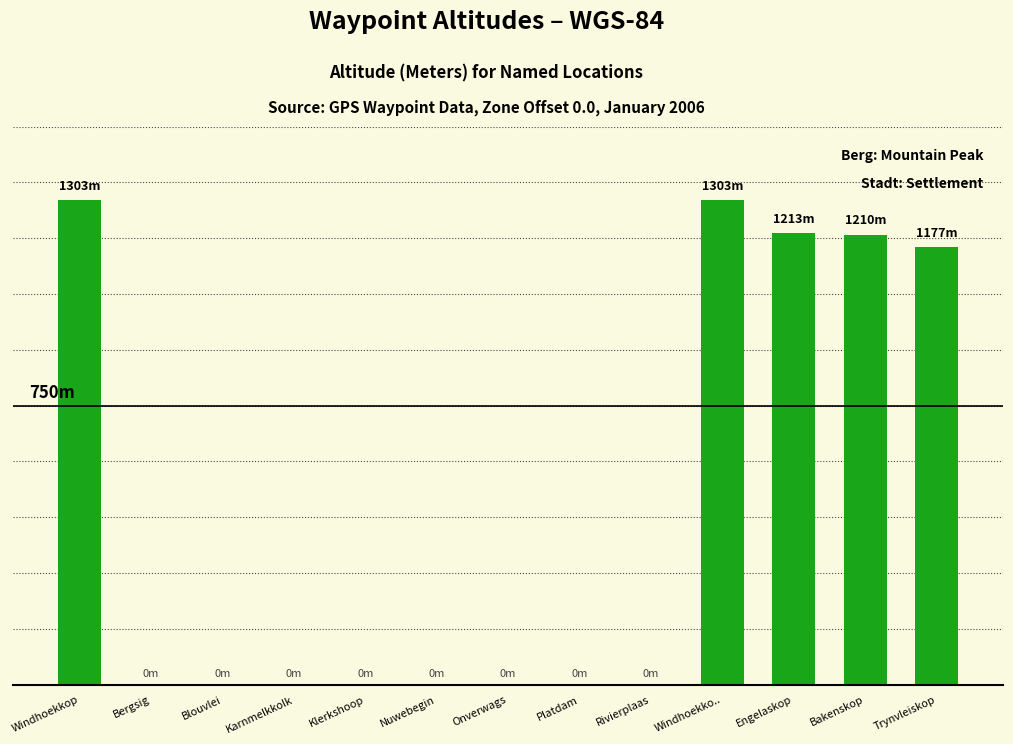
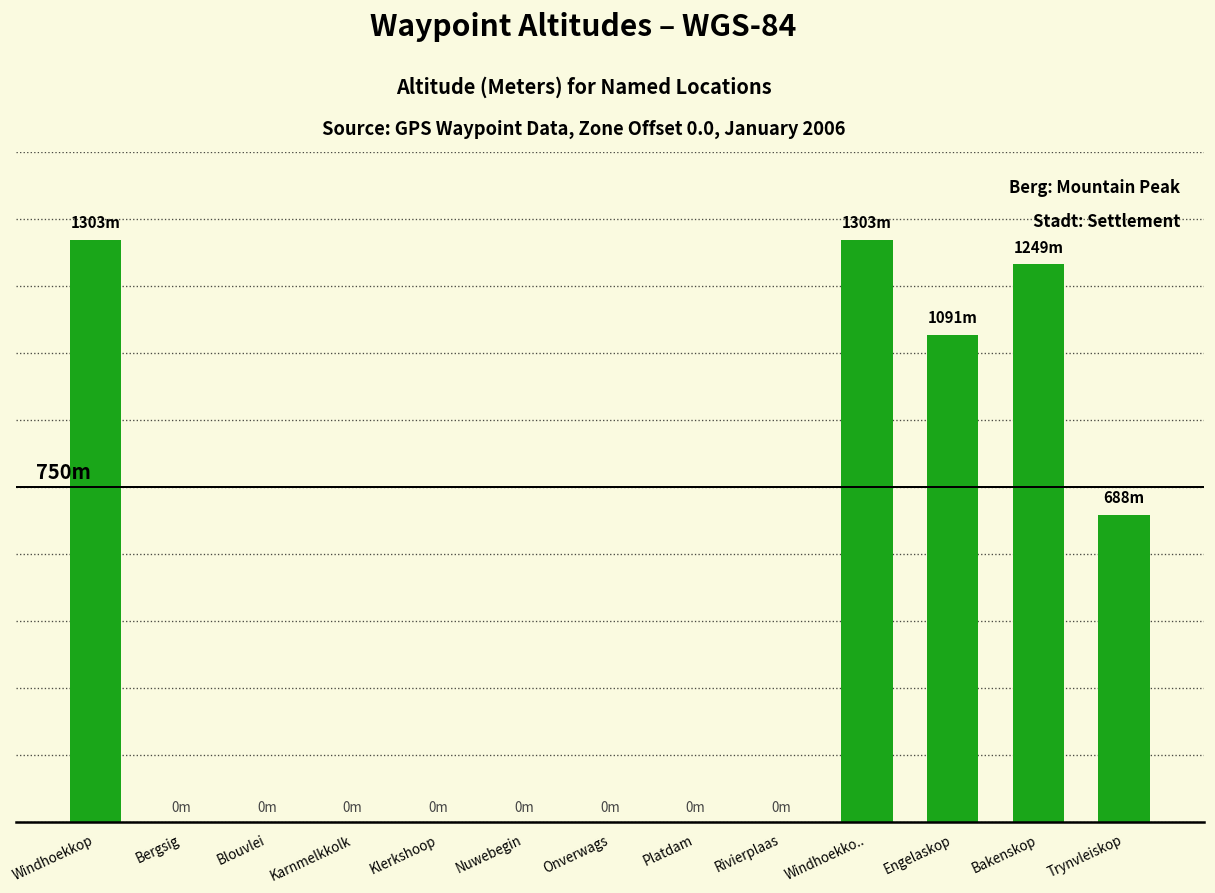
Engelaskop: 1213m -> 1091m
Bakenskop: 1210m -> 1249m
Trynvleiskop: 1177m -> 688m
